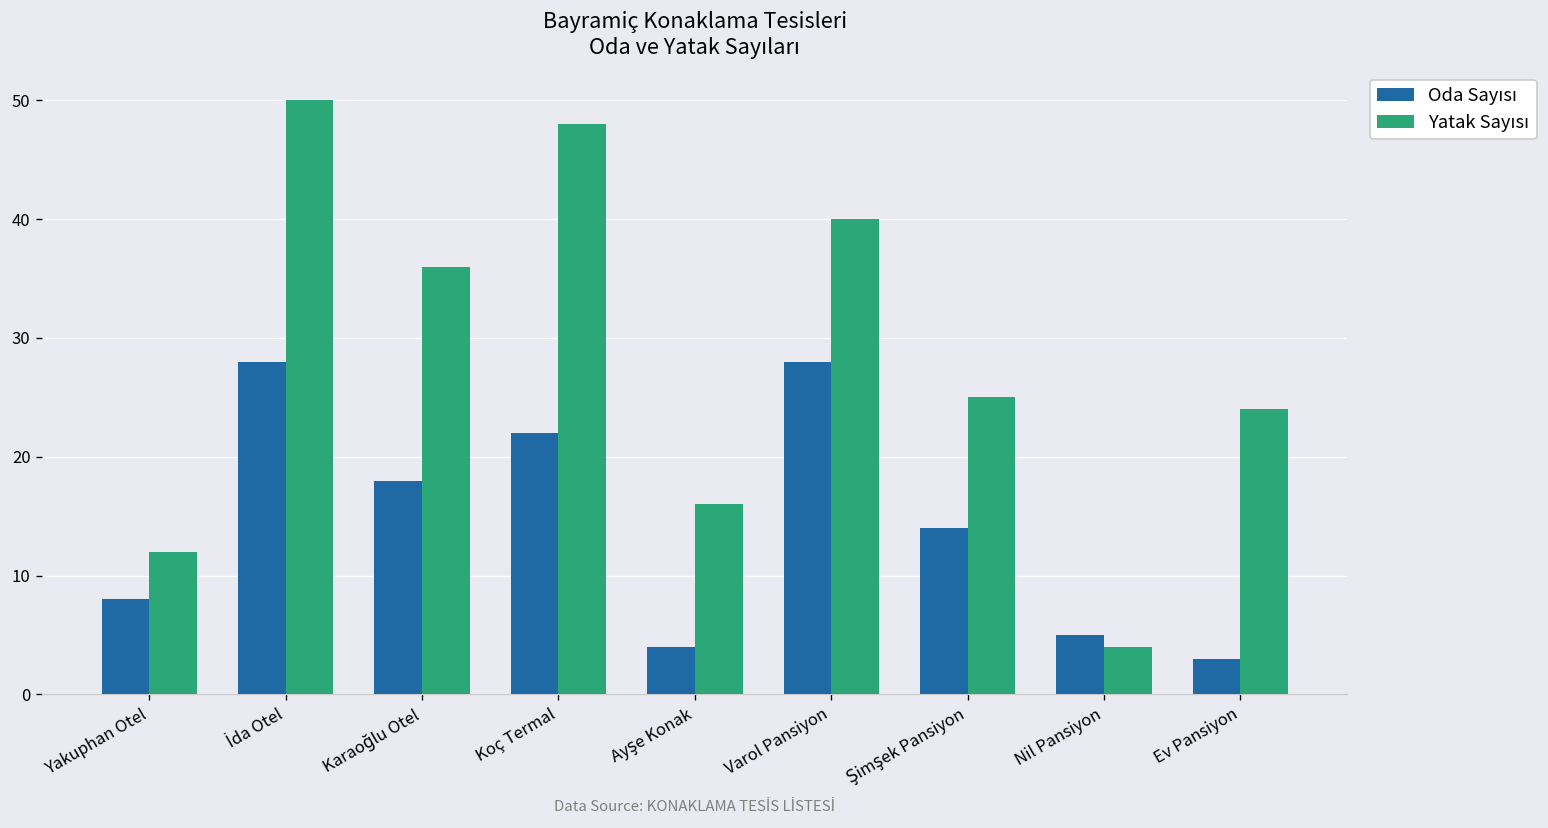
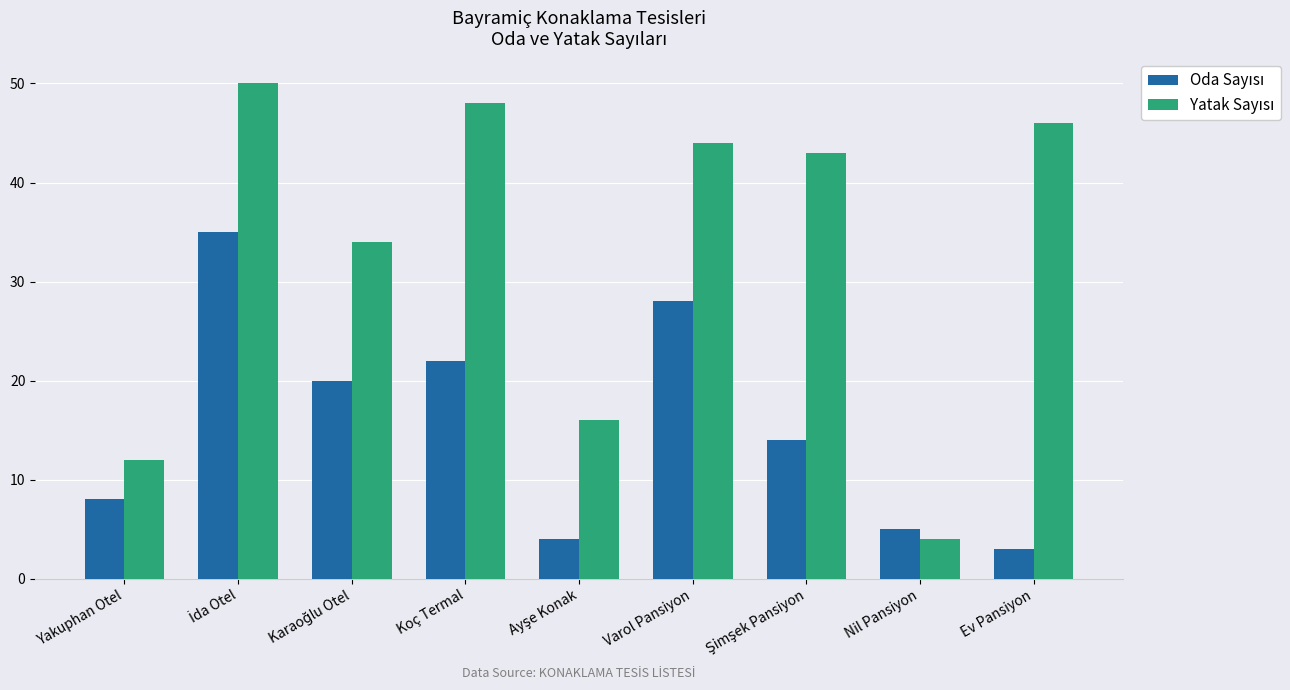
Oda Sayısı, İda Otel: 28 -> 35
Oda Sayısı, Karaoğlu Otel: 18 -> 20
Yatak Sayısı, Karaoğlu Otel: 36 -> 34
Yatak Sayısı, Varol Pansiyon: 40 -> 44
Yatak Sayısı, Şimşek Pansiyon: 25 -> 43
Yatak Sayısı, Ev Pansiyon: 24 -> 46
